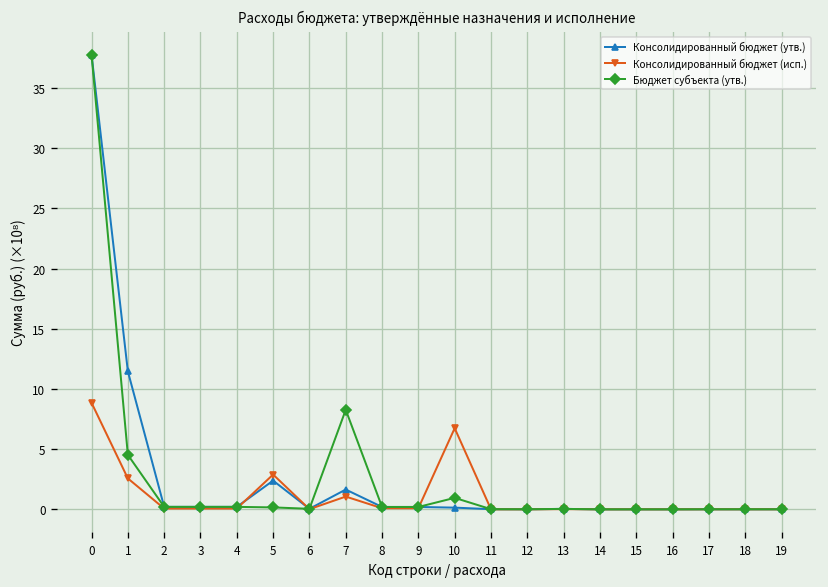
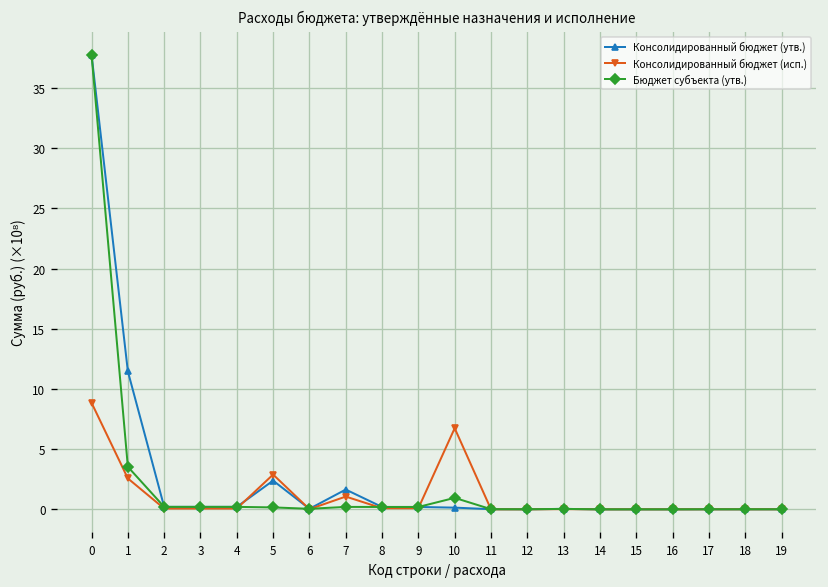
Бюджет субъекта (утв.), 1: 4.5 -> 3.5
Бюджет субъекта (утв.), 7: 8.3 -> 0.2
